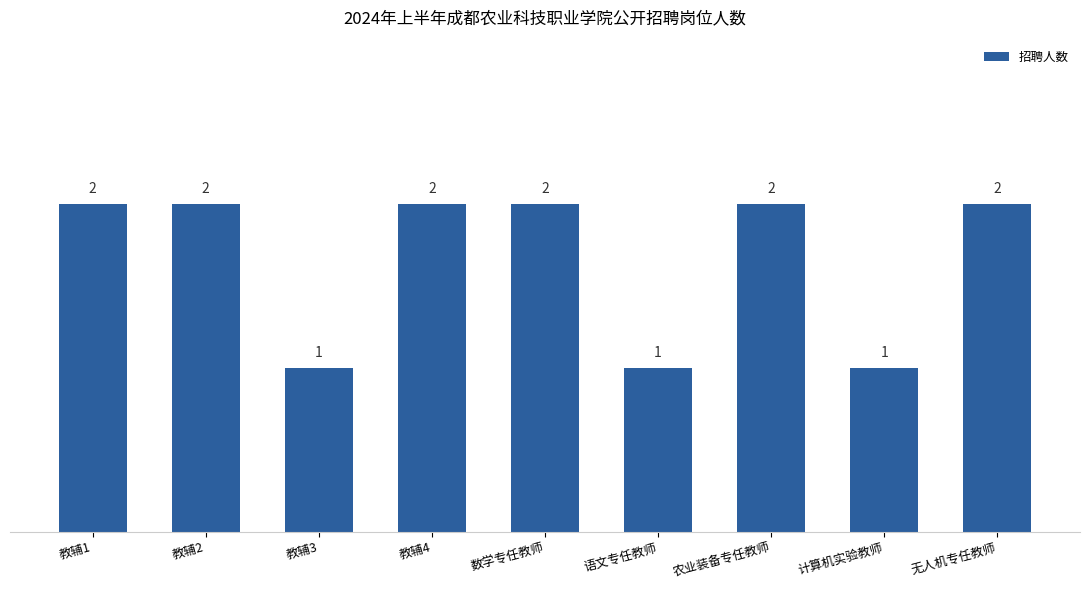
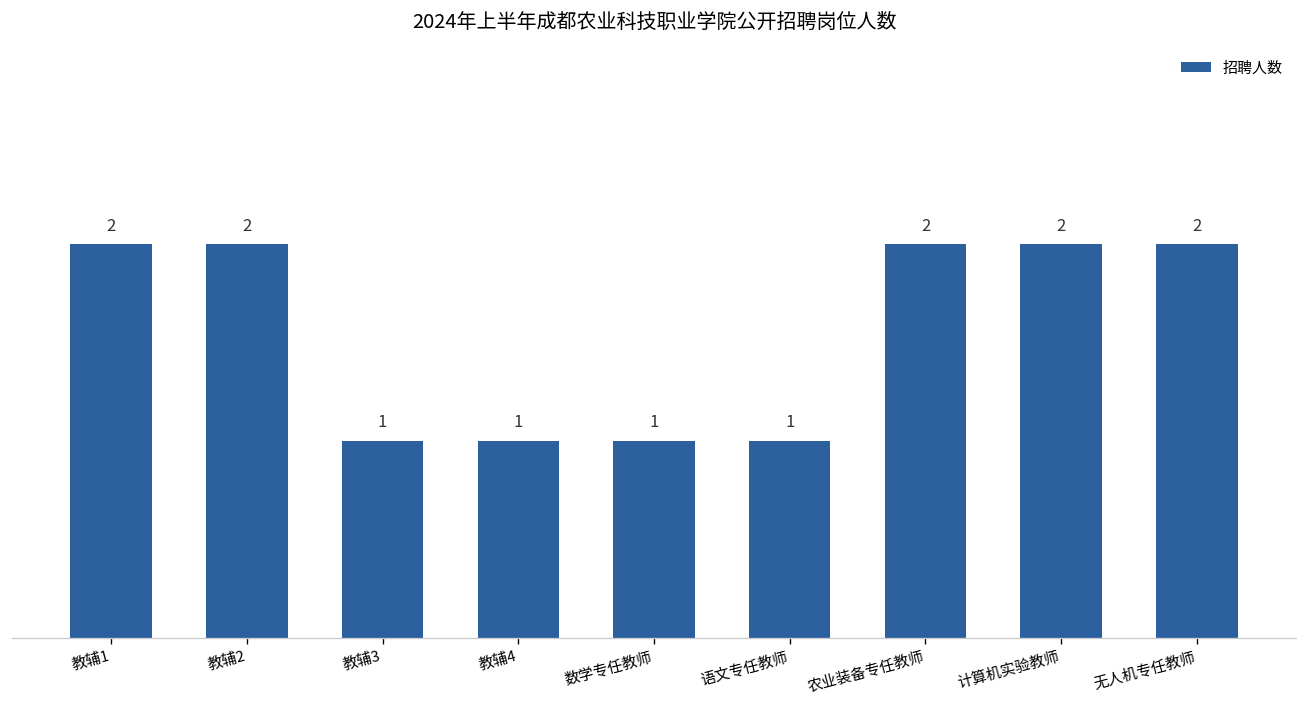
教辅4: 2 -> 1
数学专任教师: 2 -> 1
计算机实验教师: 1 -> 2
